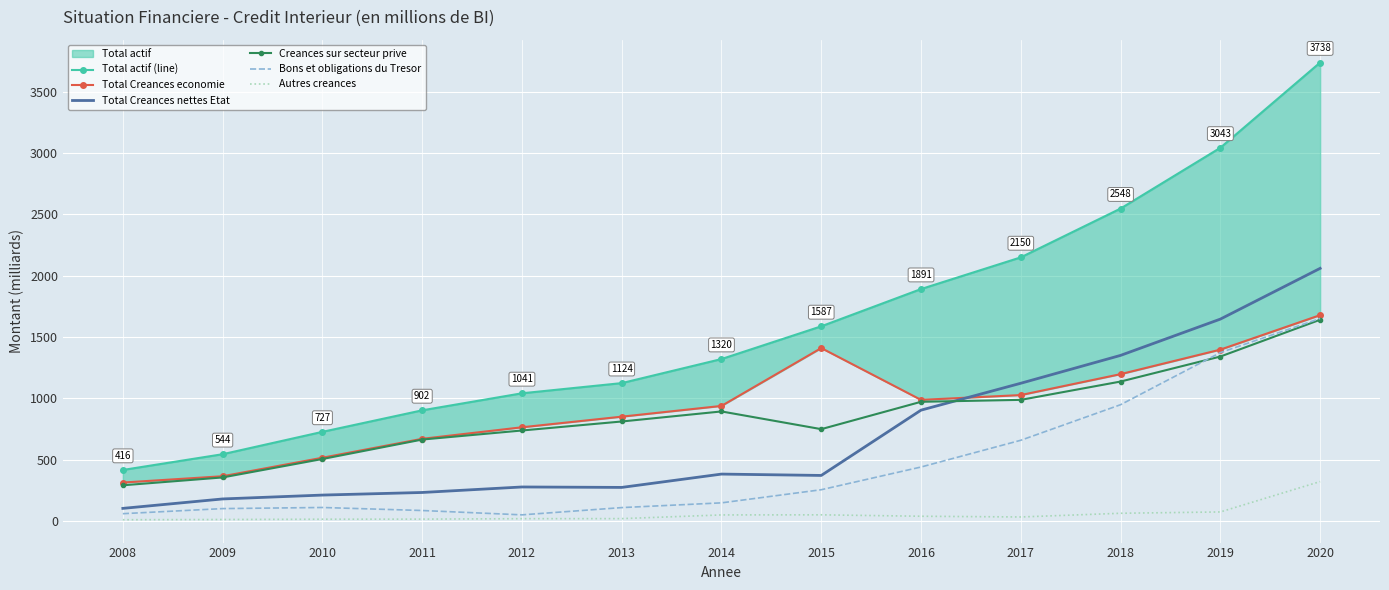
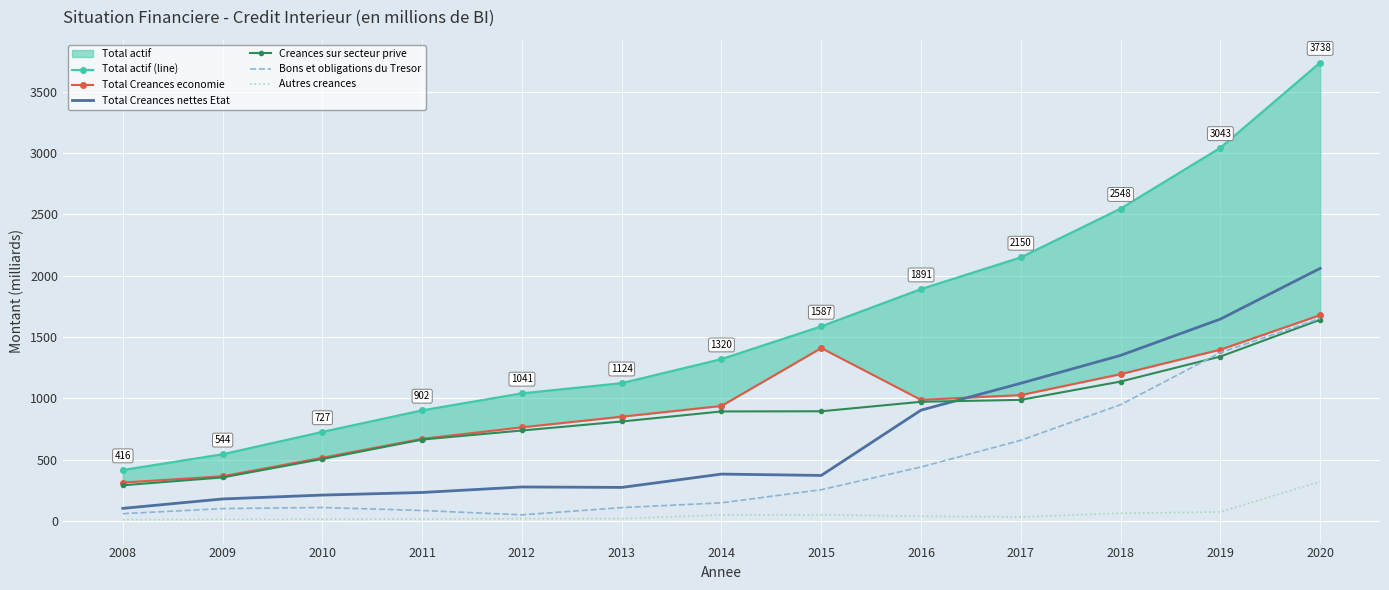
Creances sur secteur prive, 2015: 750 -> 890
